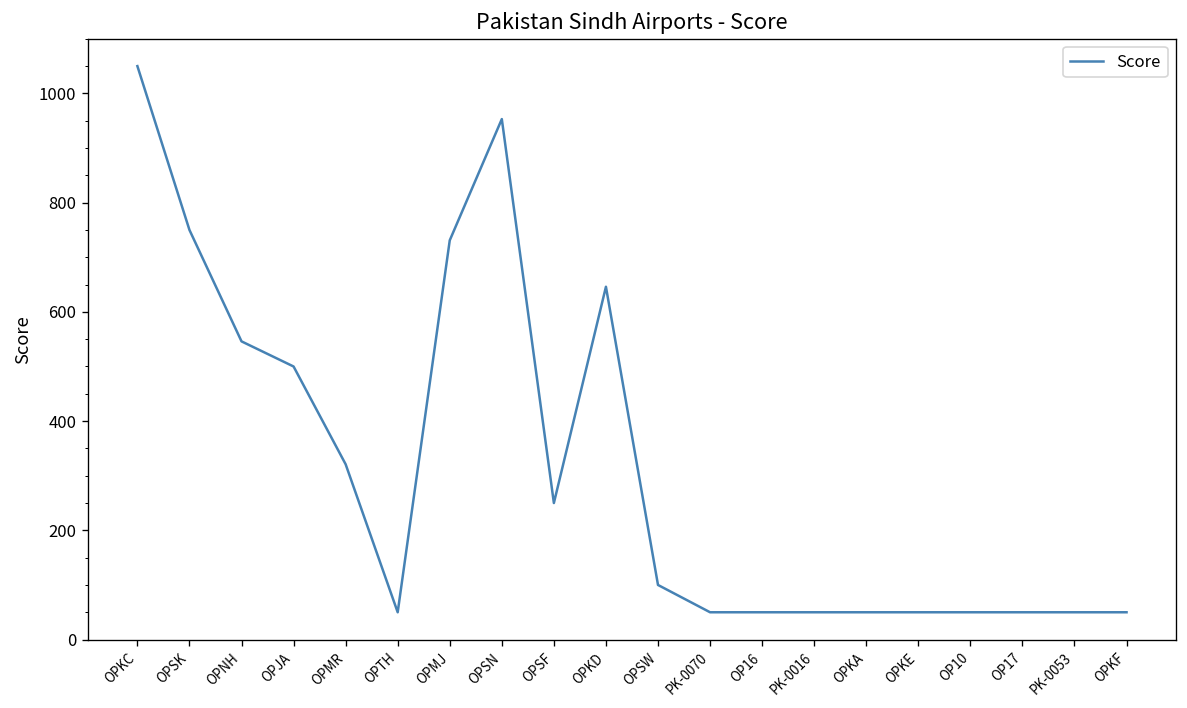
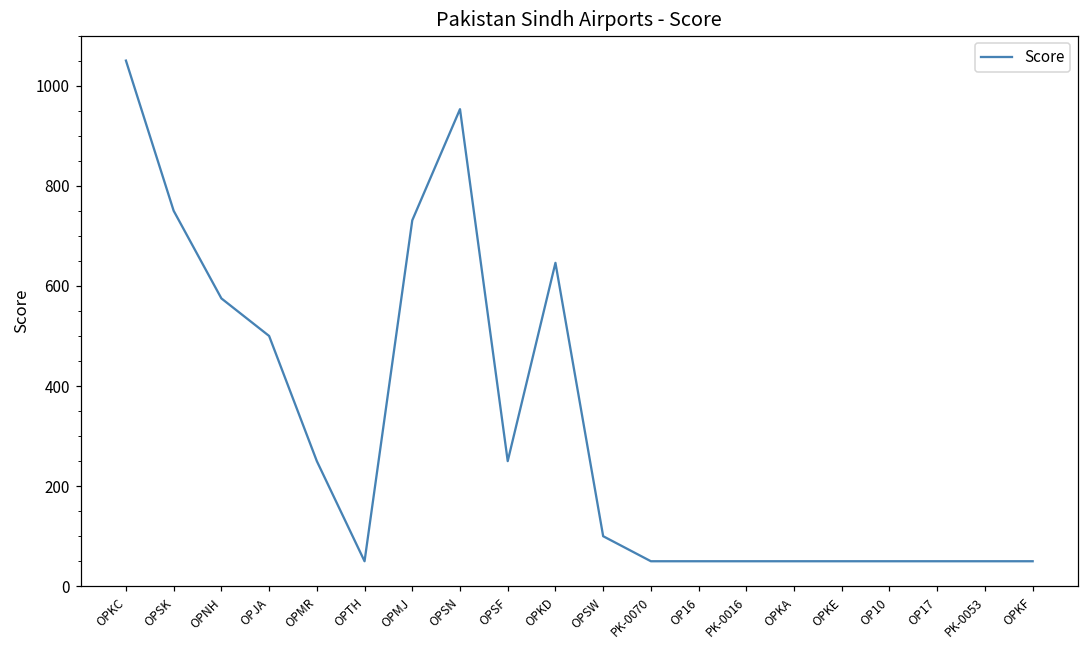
OPNH: 550 -> 580
OPMR: 320 -> 250
